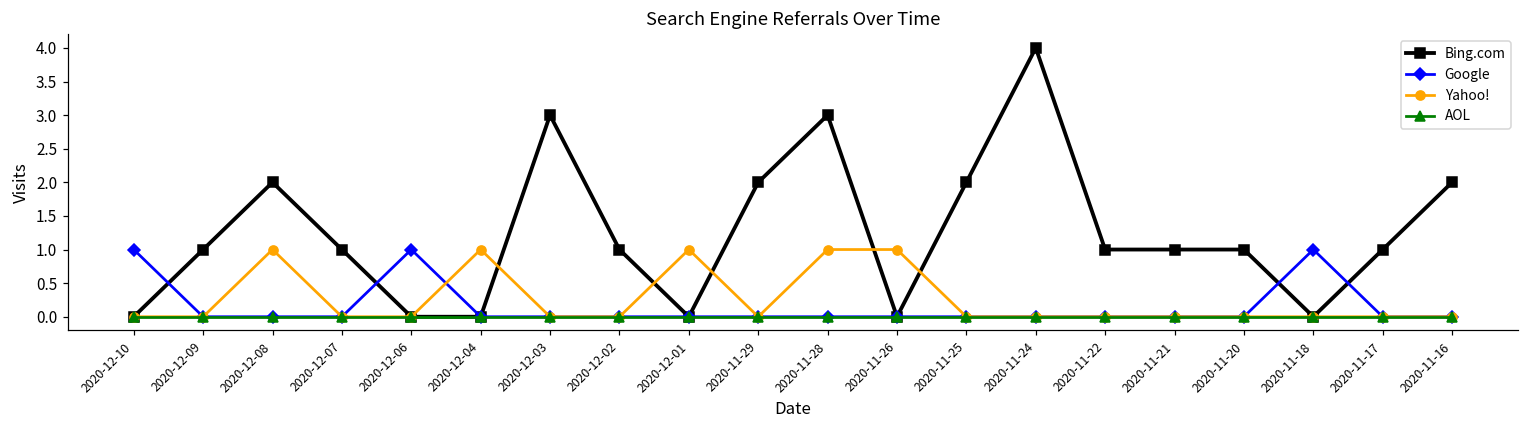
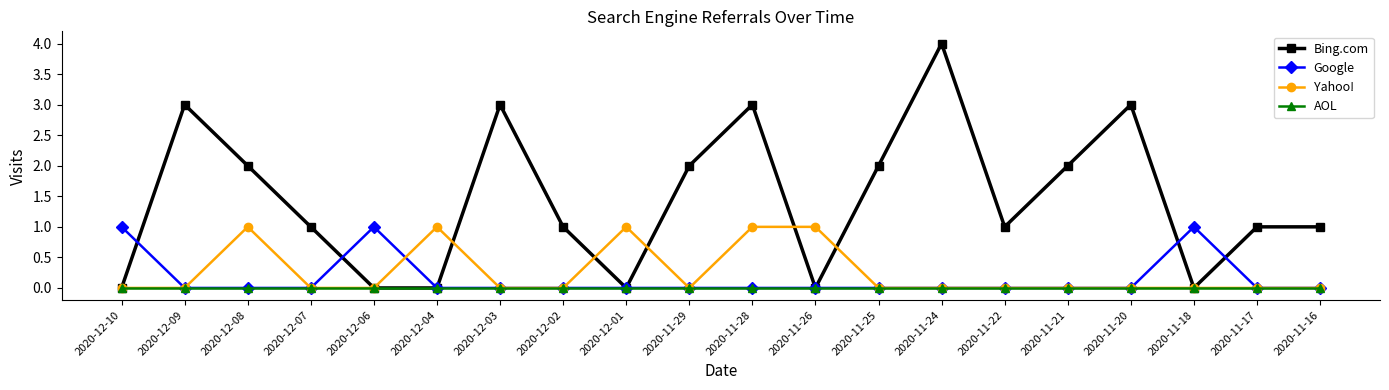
Bing.com, 2020-12-09: 1 -> 3
Bing.com, 2020-11-21: 1 -> 2
Bing.com, 2020-11-20: 1 -> 3
Bing.com, 2020-11-16: 2 -> 1
